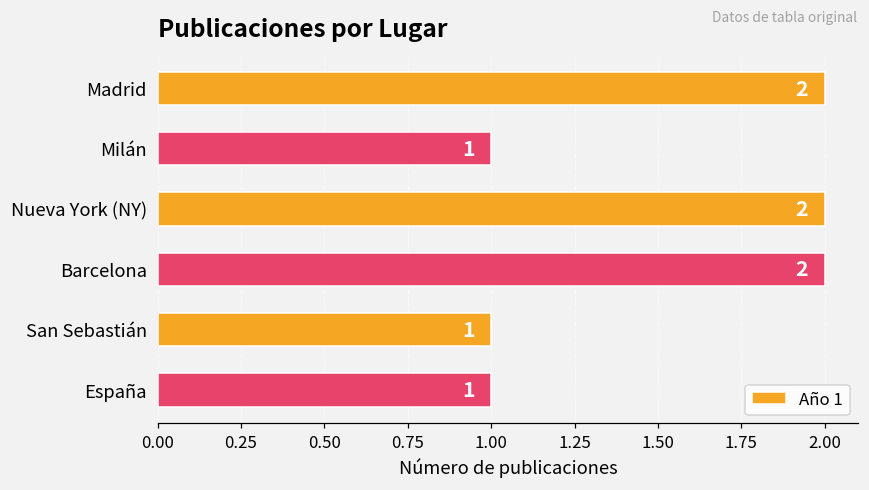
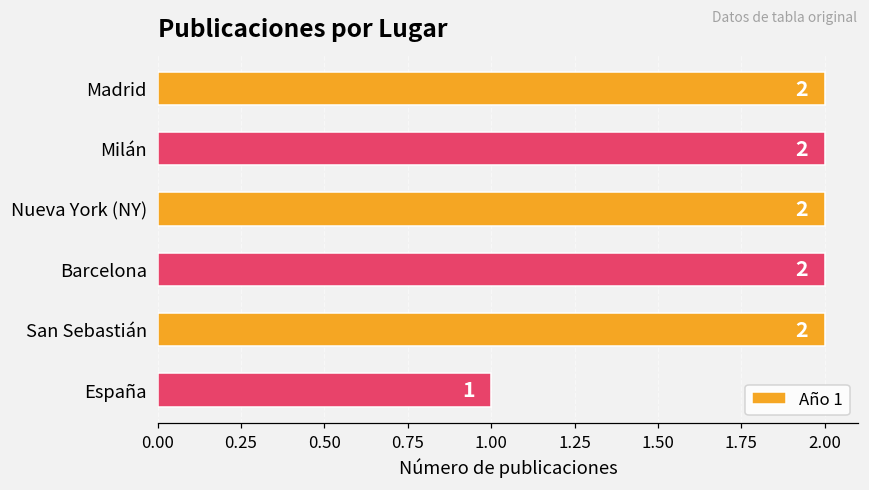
Milán: 1 -> 2
San Sebastián: 1 -> 2
